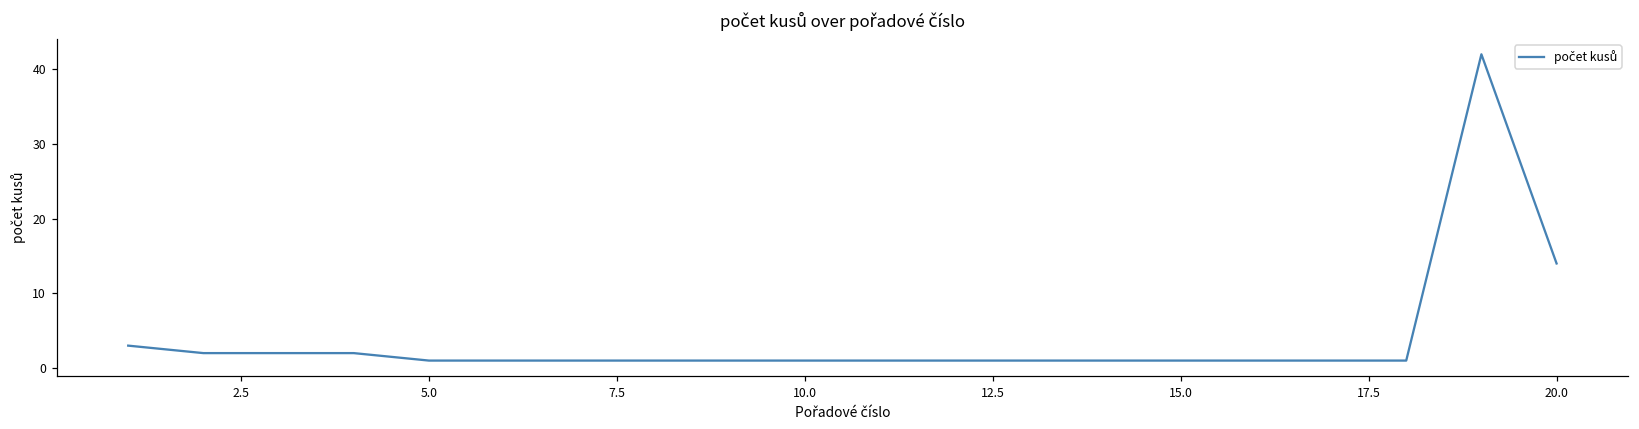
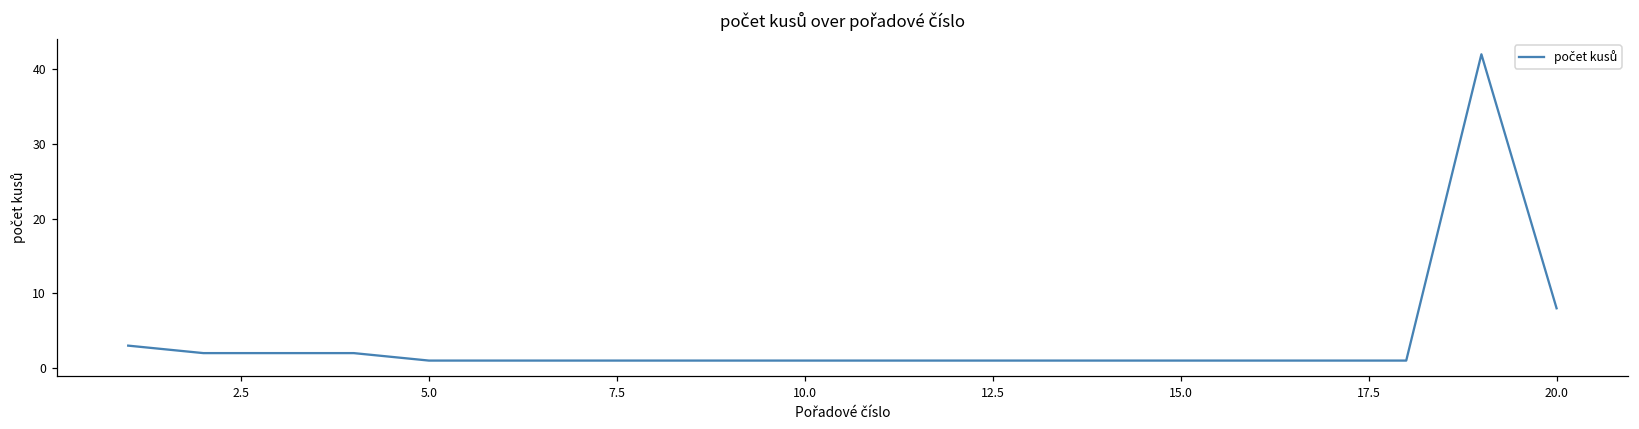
20.0: 14 -> 8
